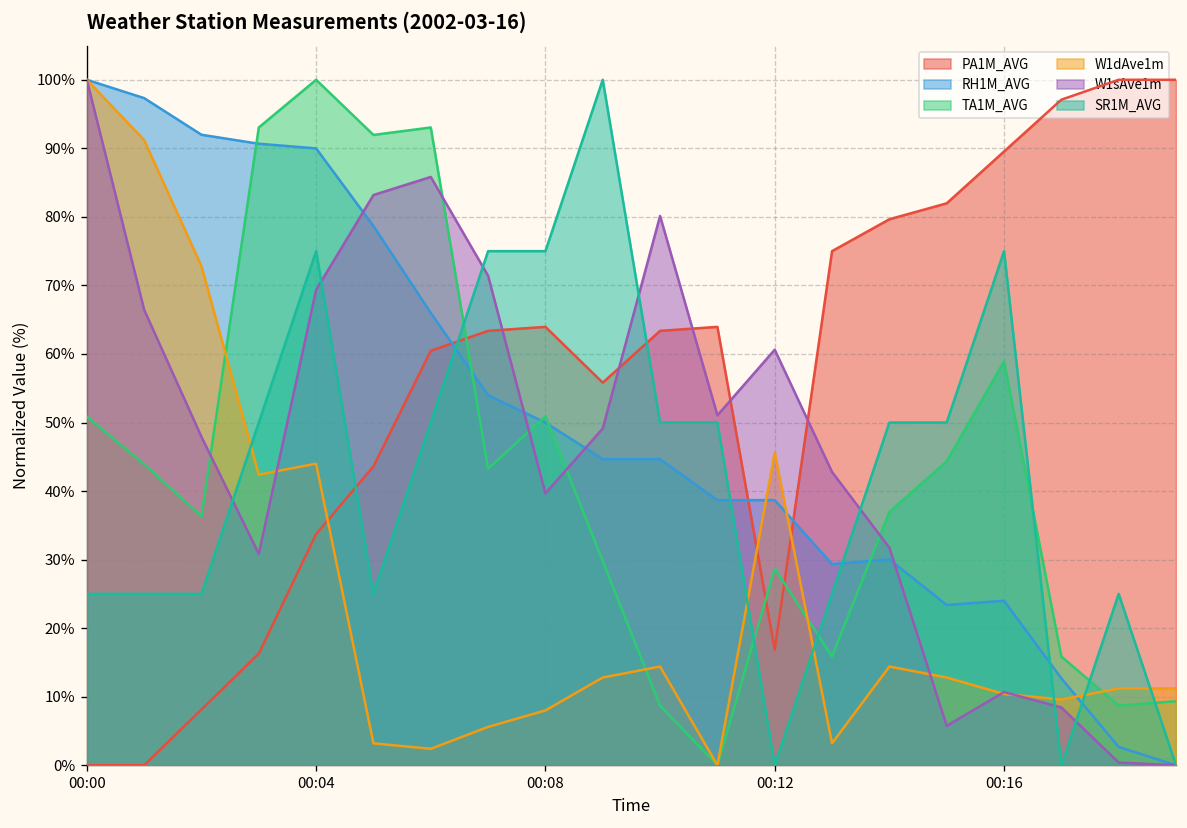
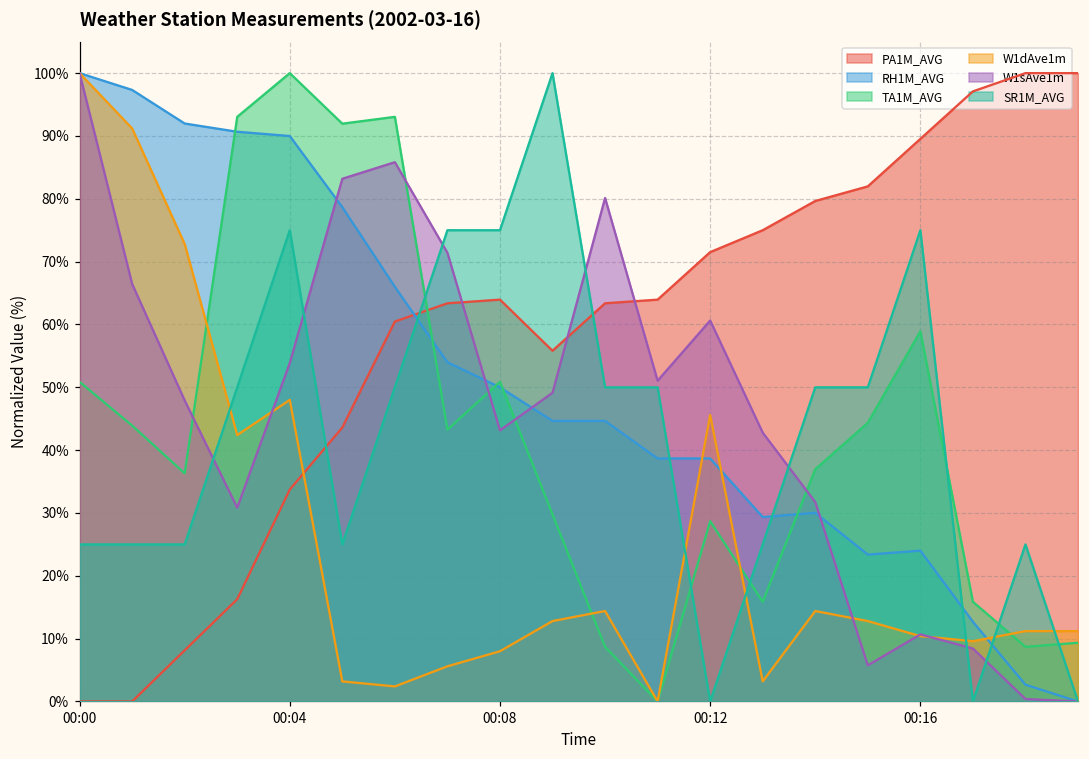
W1dAve1m, 00:04: 44% -> 48%
W1sAve1m, 00:04: 69% -> 54%
W1sAve1m, 00:08: 40% -> 43%
PA1M_AVG, 00:12: 17% -> 72%
